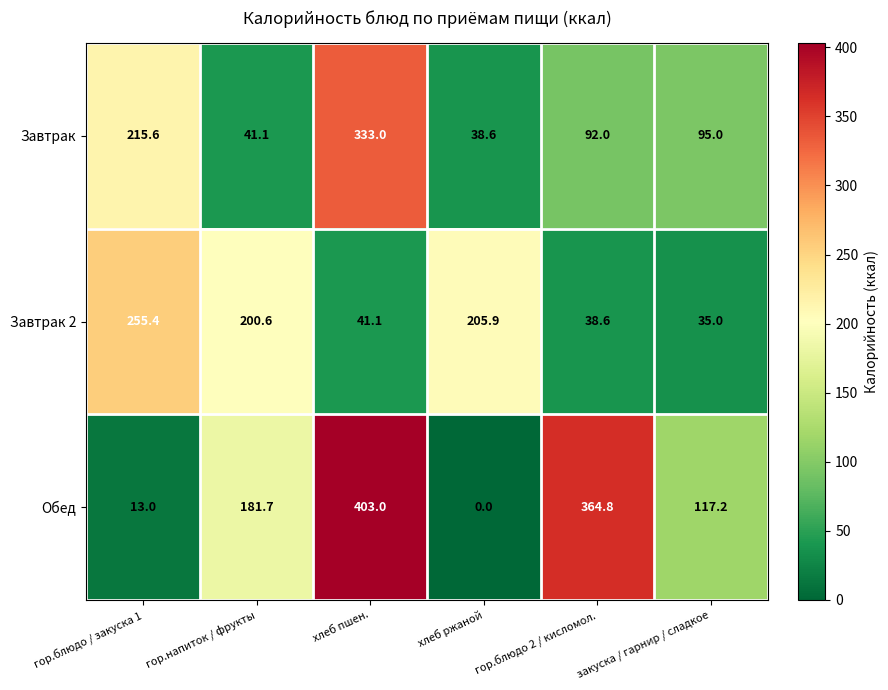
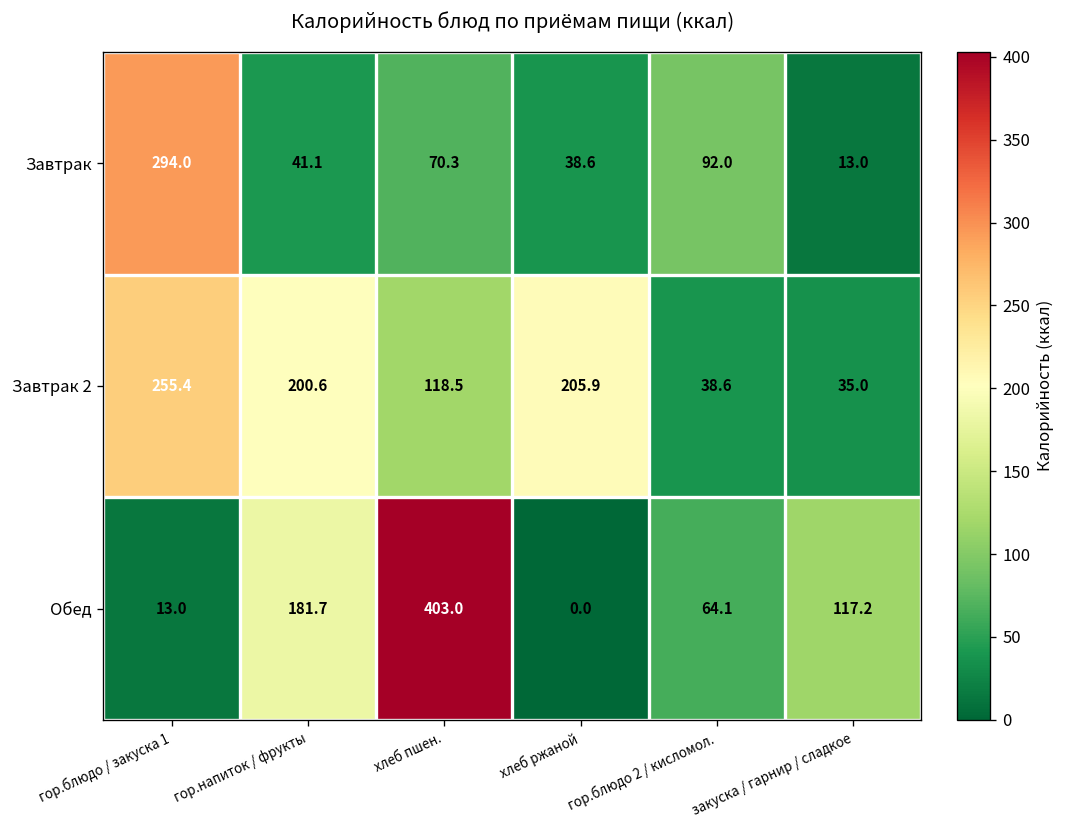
Завтрак, гор.блюдо / закуска 1: 215.6 -> 294.0
Завтрак, хлеб пшен.: 333.0 -> 70.3
Завтрак, закуска / гарнир / сладкое: 95.0 -> 13.0
Завтрак 2, хлеб пшен.: 41.1 -> 118.5
Обед, гор.блюдо 2 / кисломол.: 364.8 -> 64.1
